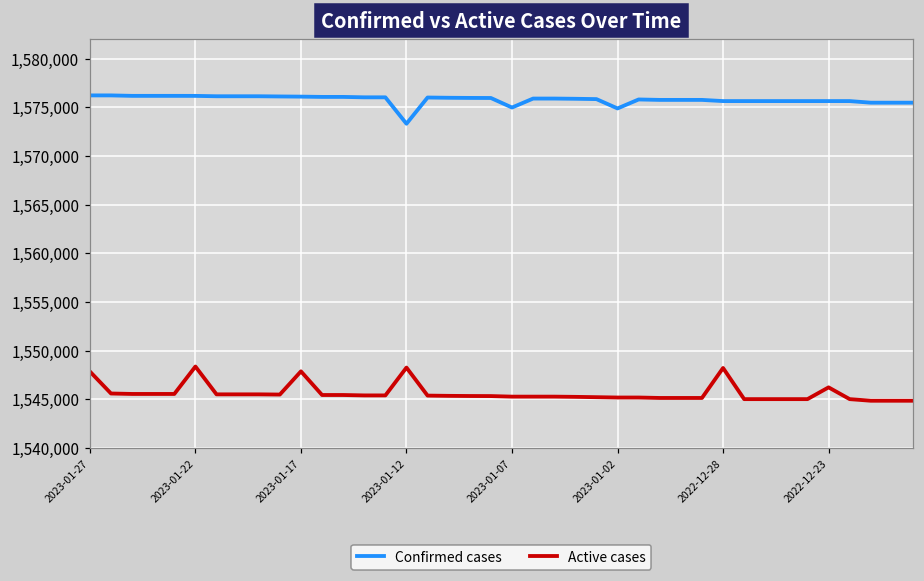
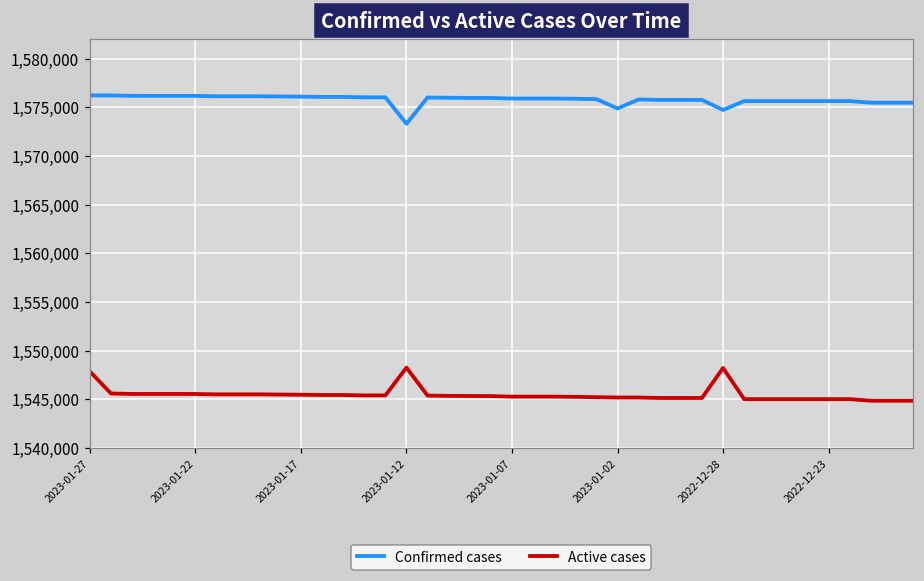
Active cases, 2023-01-22: 1,548,000 -> 1,546,000
Active cases, 2023-01-17: 1,548,000 -> 1,545,000
Confirmed cases, 2023-01-07: 1,575,000 -> 1,576,000
Confirmed cases, 2022-12-28: 1,576,000 -> 1,575,000
Active cases, 2022-12-23: 1,546,000 -> 1,545,000
